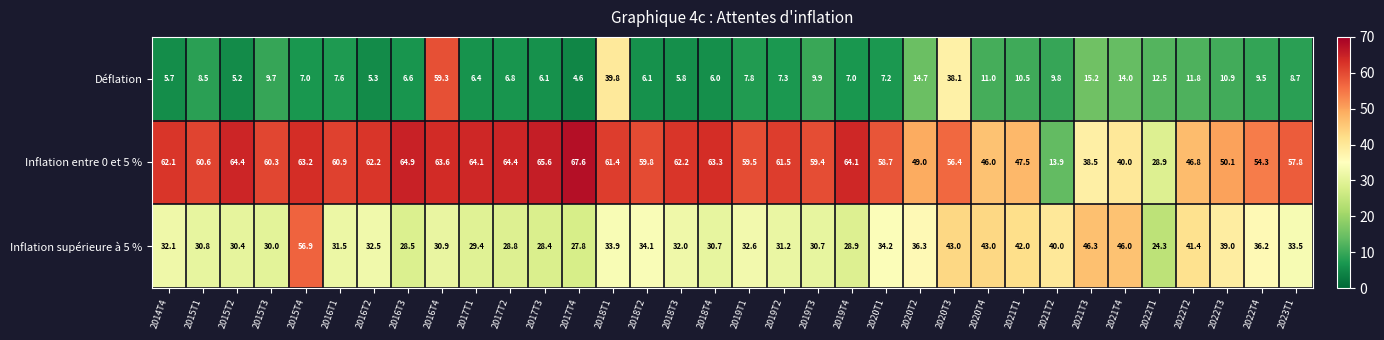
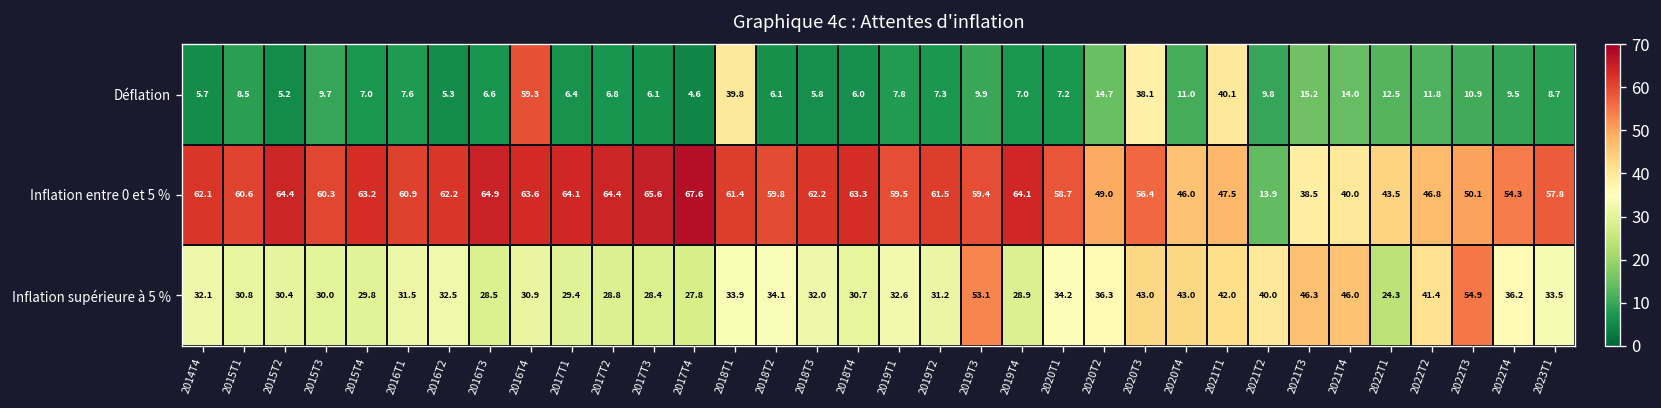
Déflation, 2021T1: 10.5 -> 40.1
Inflation entre 0 et 5 %, 2022T1: 28.9 -> 43.5
Inflation supérieure à 5 %, 2015T4: 56.9 -> 29.8
Inflation supérieure à 5 %, 2019T3: 30.7 -> 53.1
Inflation supérieure à 5 %, 2022T3: 39.0 -> 54.9
